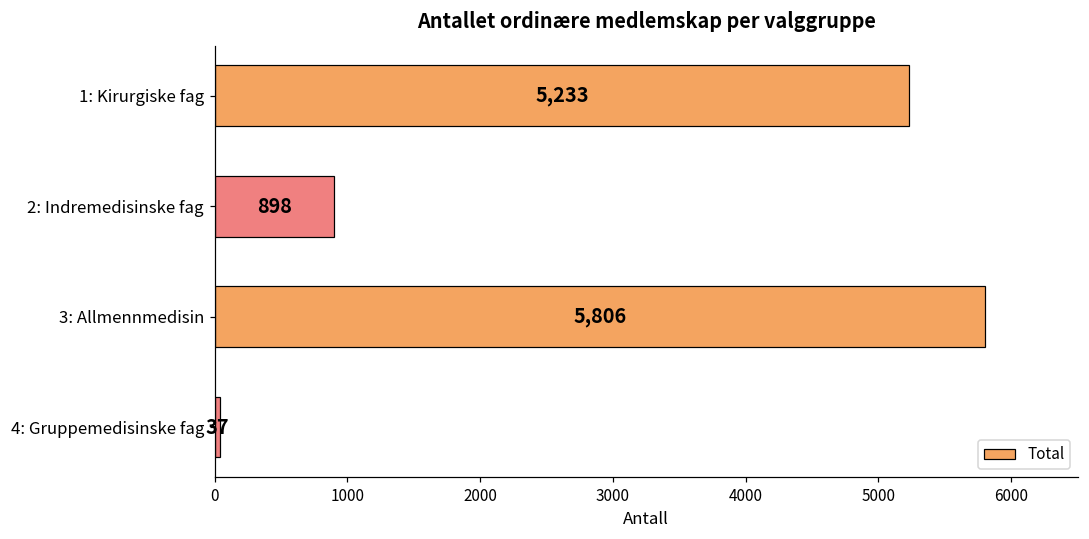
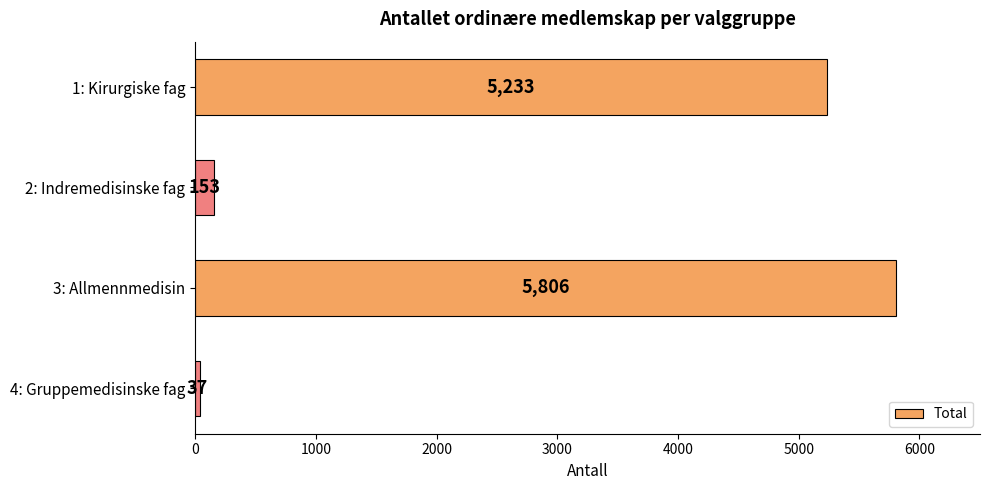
2: Indremedisinske fag: 898 -> 153
